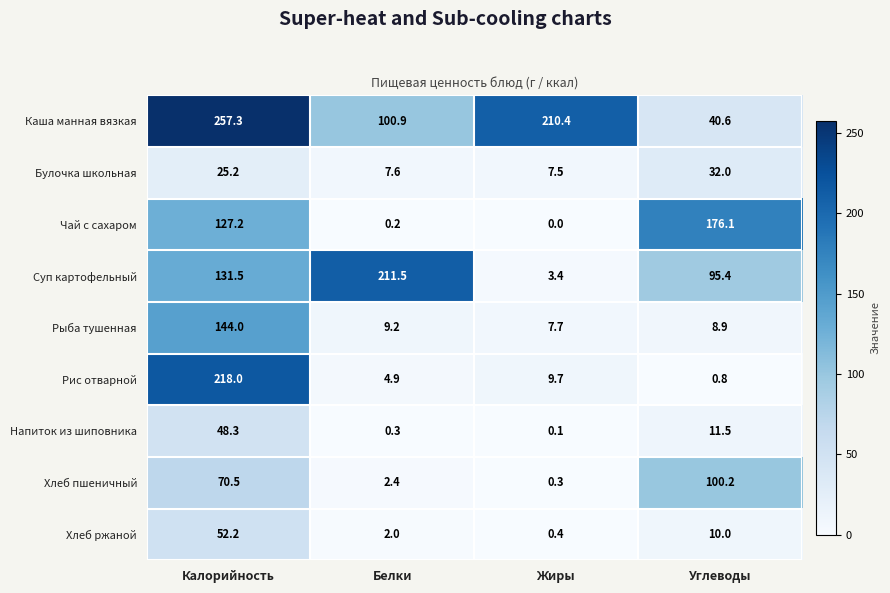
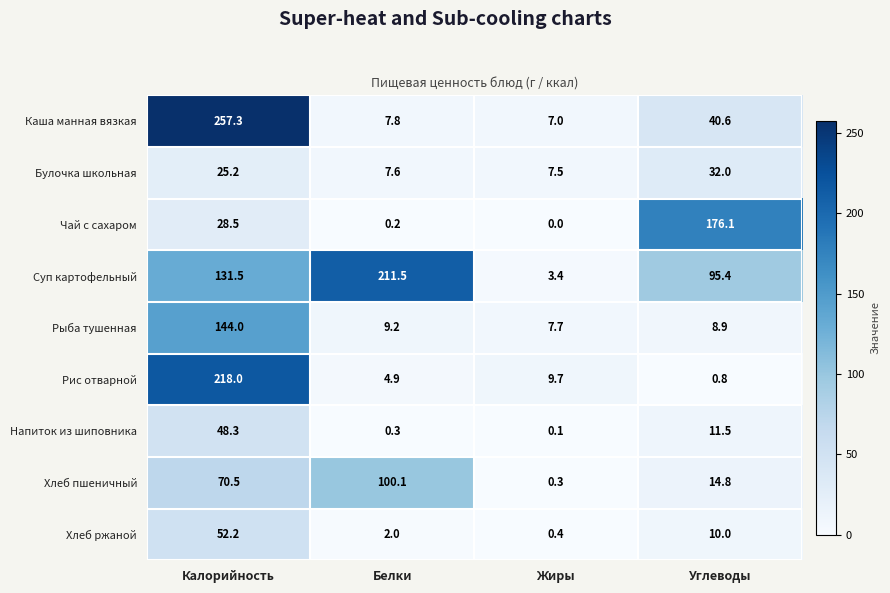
Каша манная вязкая, Белки: 100.9 -> 7.8
Каша манная вязкая, Жиры: 210.4 -> 7.0
Чай с сахаром, Калорийность: 127.2 -> 28.5
Хлеб пшеничный, Белки: 2.4 -> 100.1
Хлеб пшеничный, Углеводы: 100.2 -> 14.8
